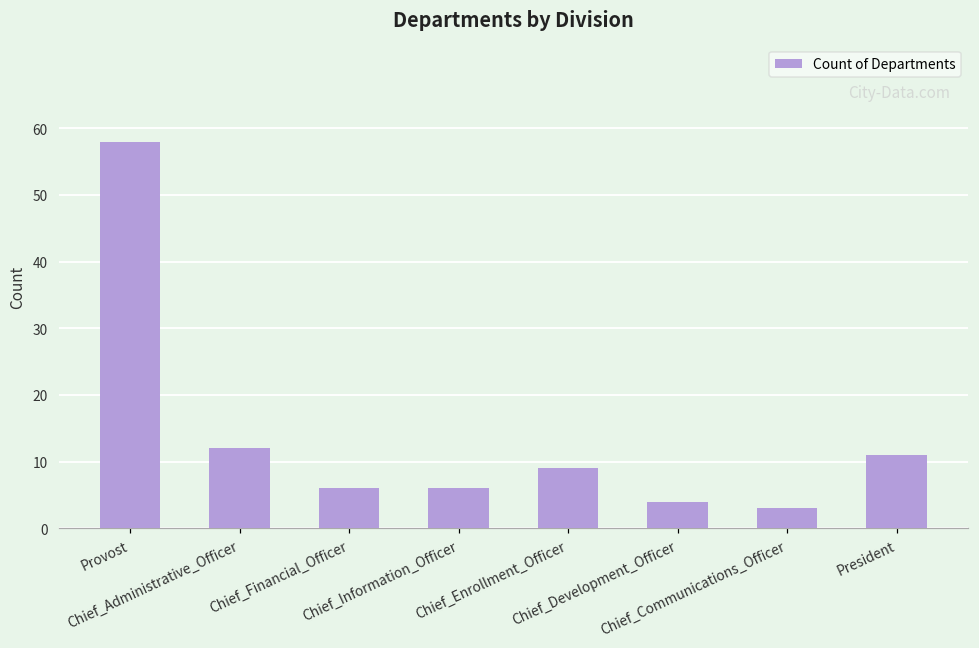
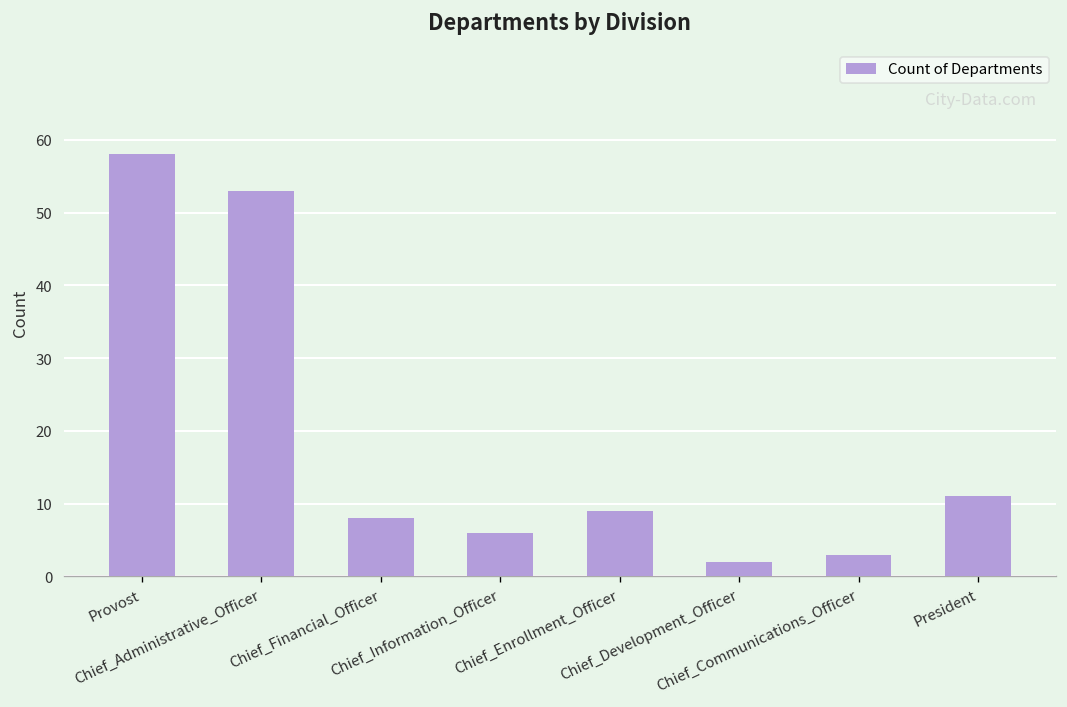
Chief_Administrative_Officer: 12 -> 53
Chief_Financial_Officer: 6 -> 8
Chief_Development_Officer: 4 -> 2
